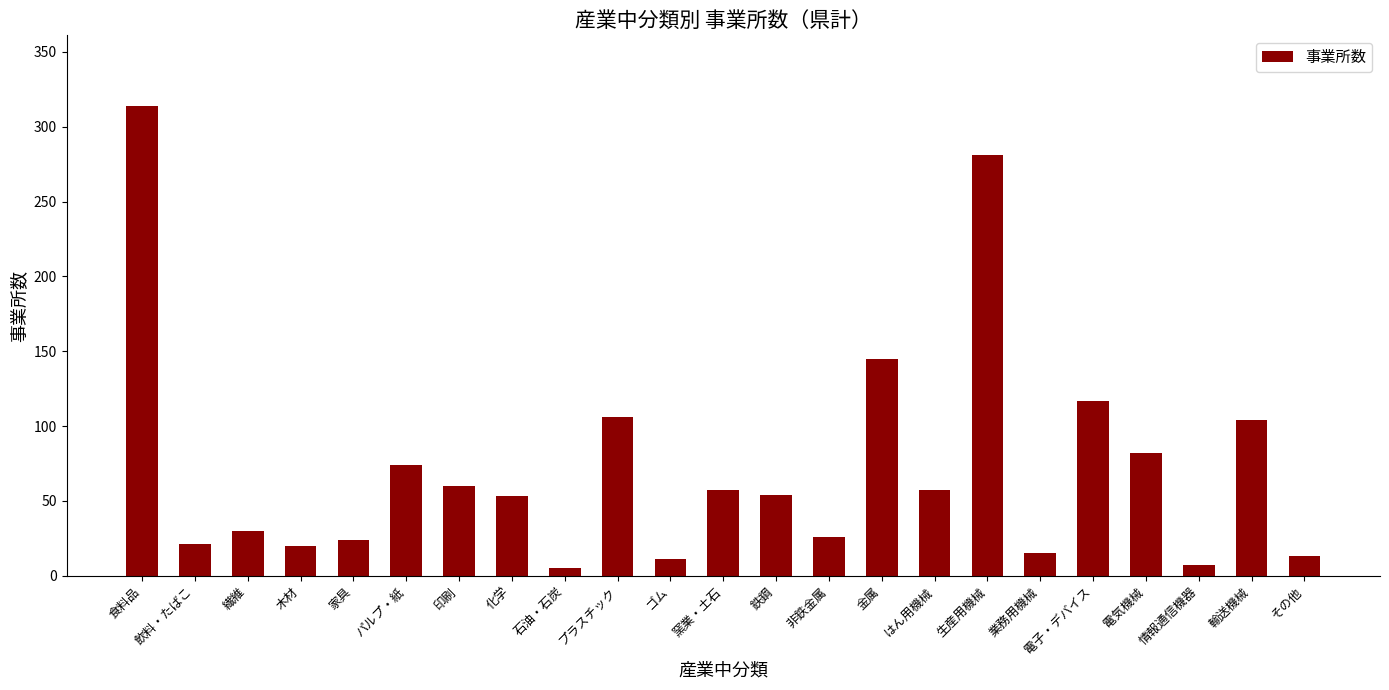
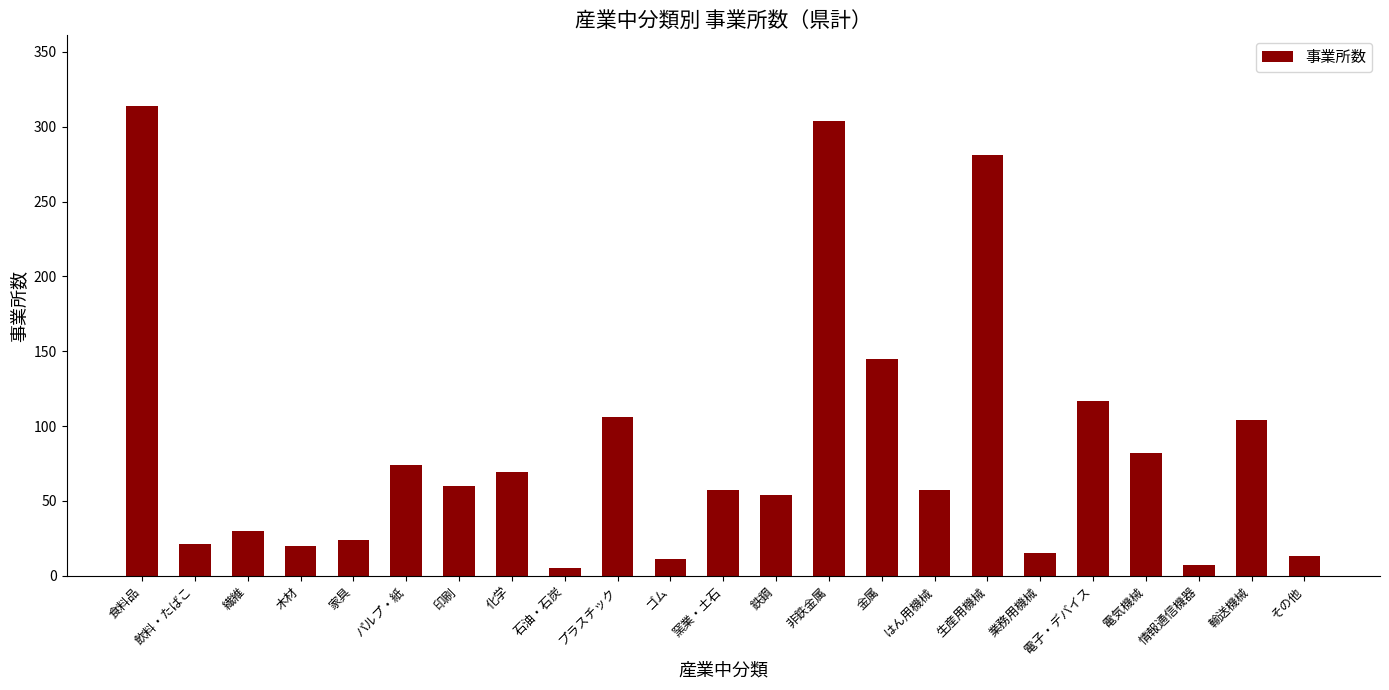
化学: 53 -> 69
非鉄金属: 26 -> 304
